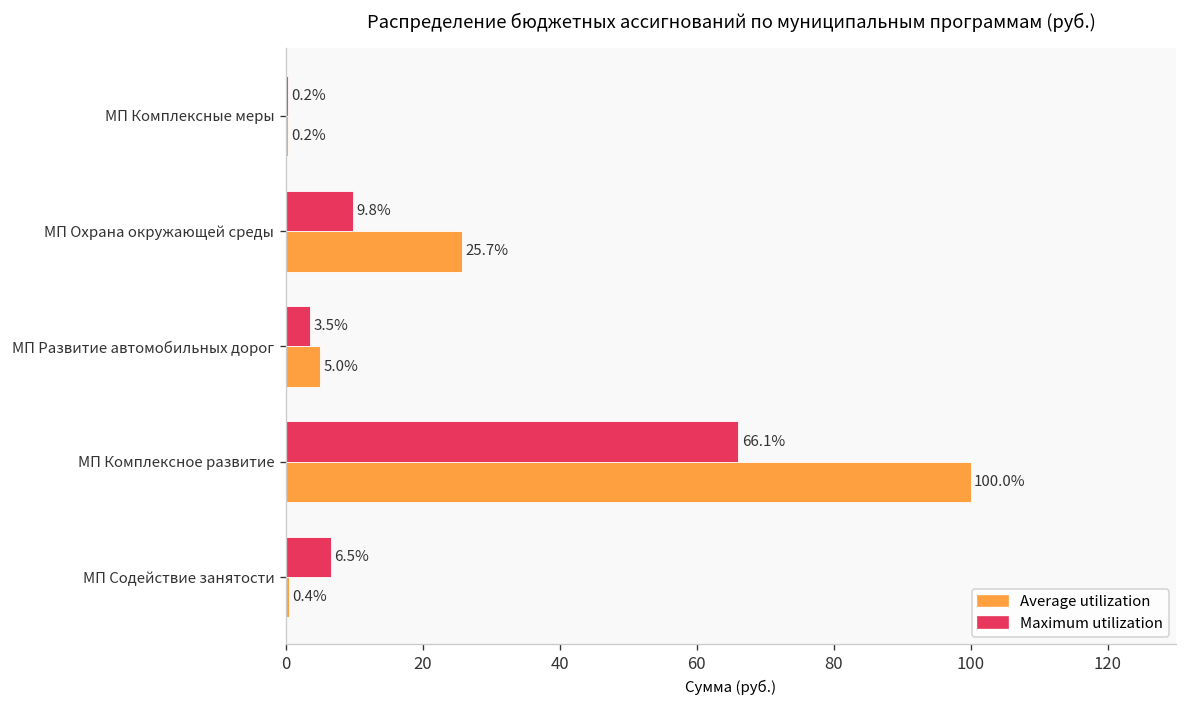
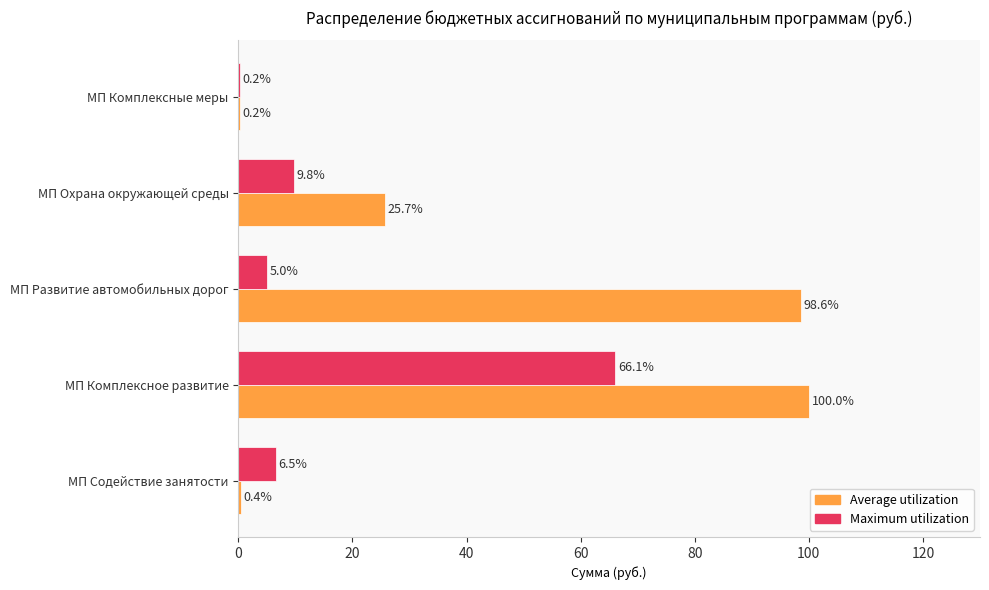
Maximum utilization, МП Развитие автомобильных дорог: 3.5% -> 5.0%
Average utilization, МП Развитие автомобильных дорог: 5.0% -> 98.6%
